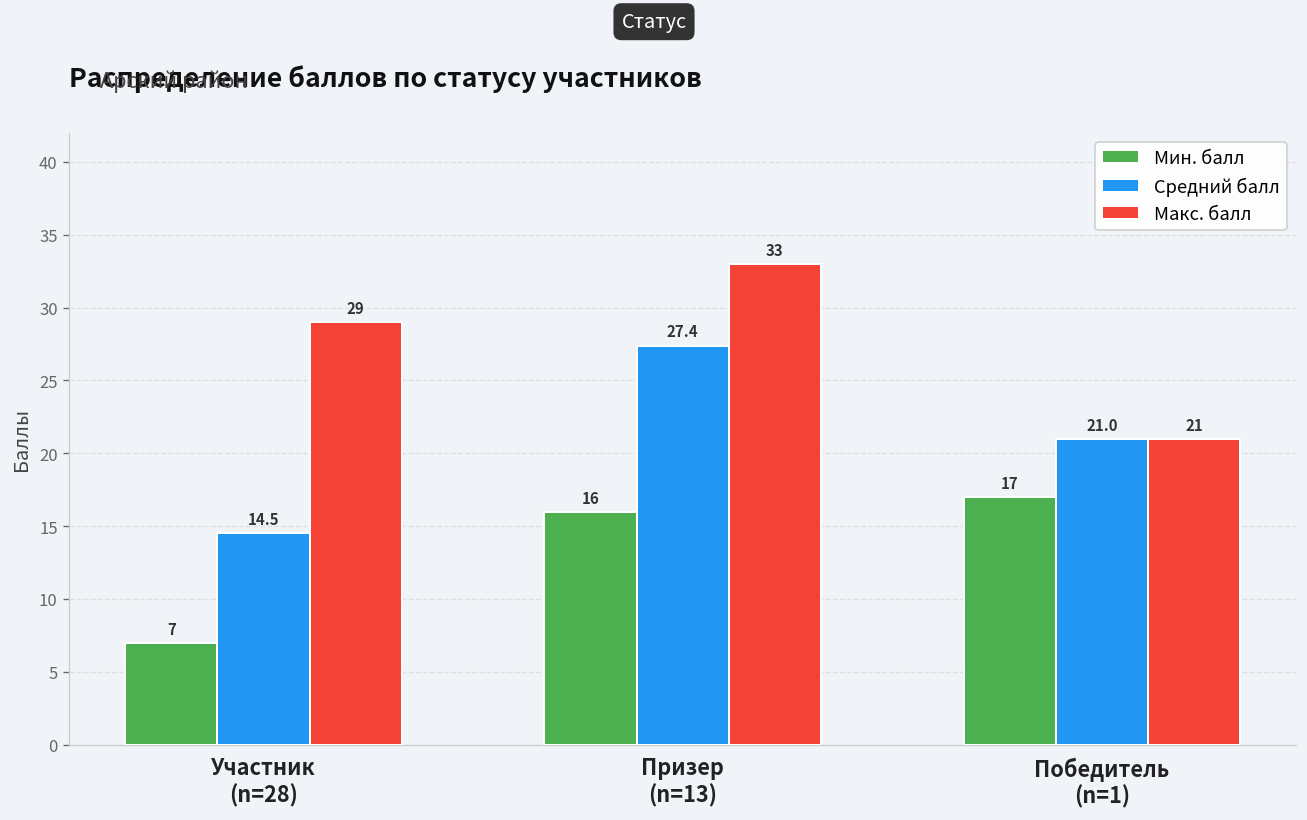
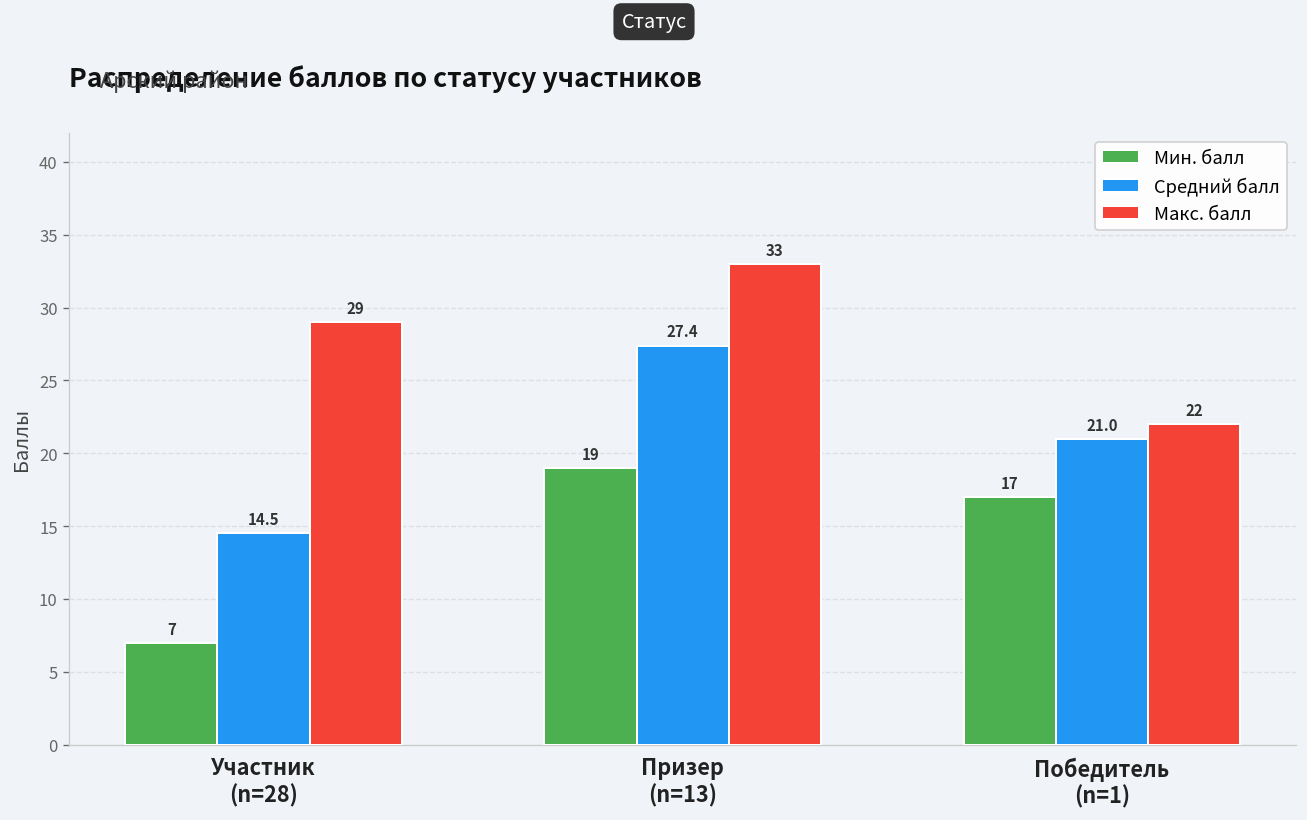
Мин. балл, Призер (n=13): 16 -> 19
Макс. балл, Победитель (n=1): 21 -> 22
